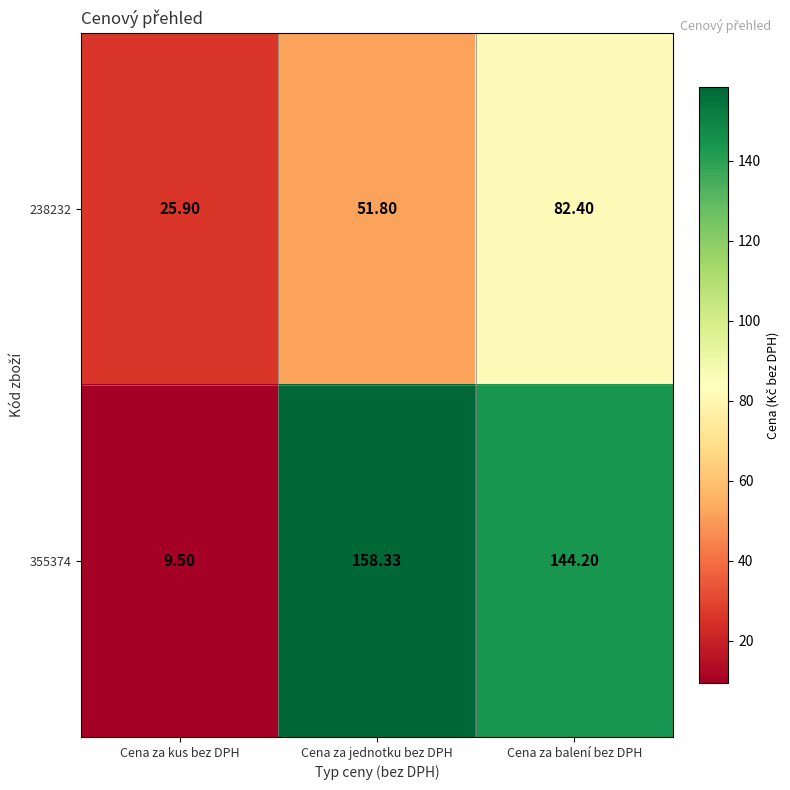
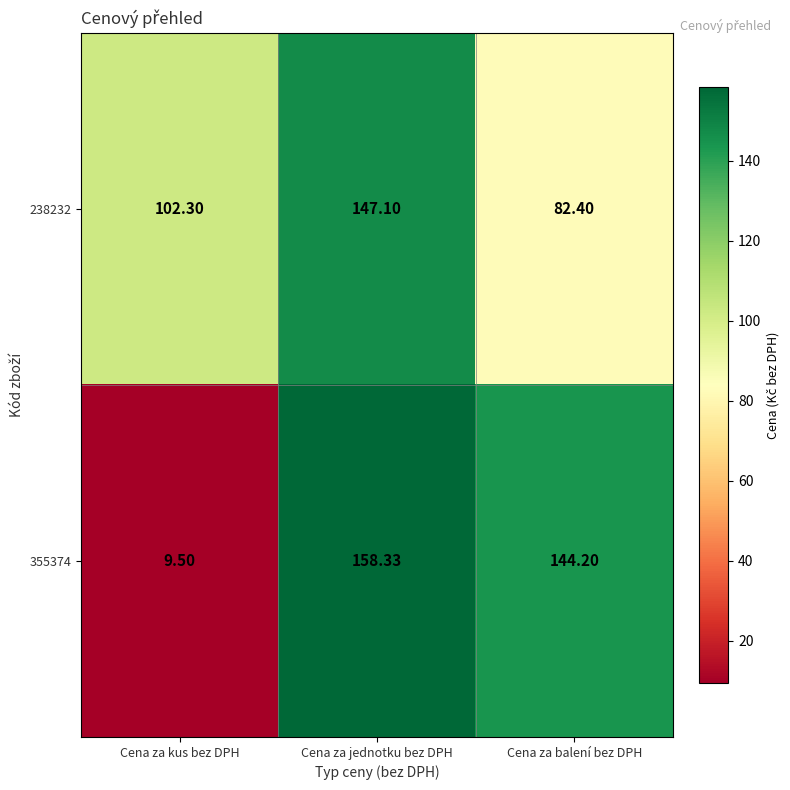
238232, Cena za kus bez DPH: 25.90 -> 102.30
238232, Cena za jednotku bez DPH: 51.80 -> 147.10
